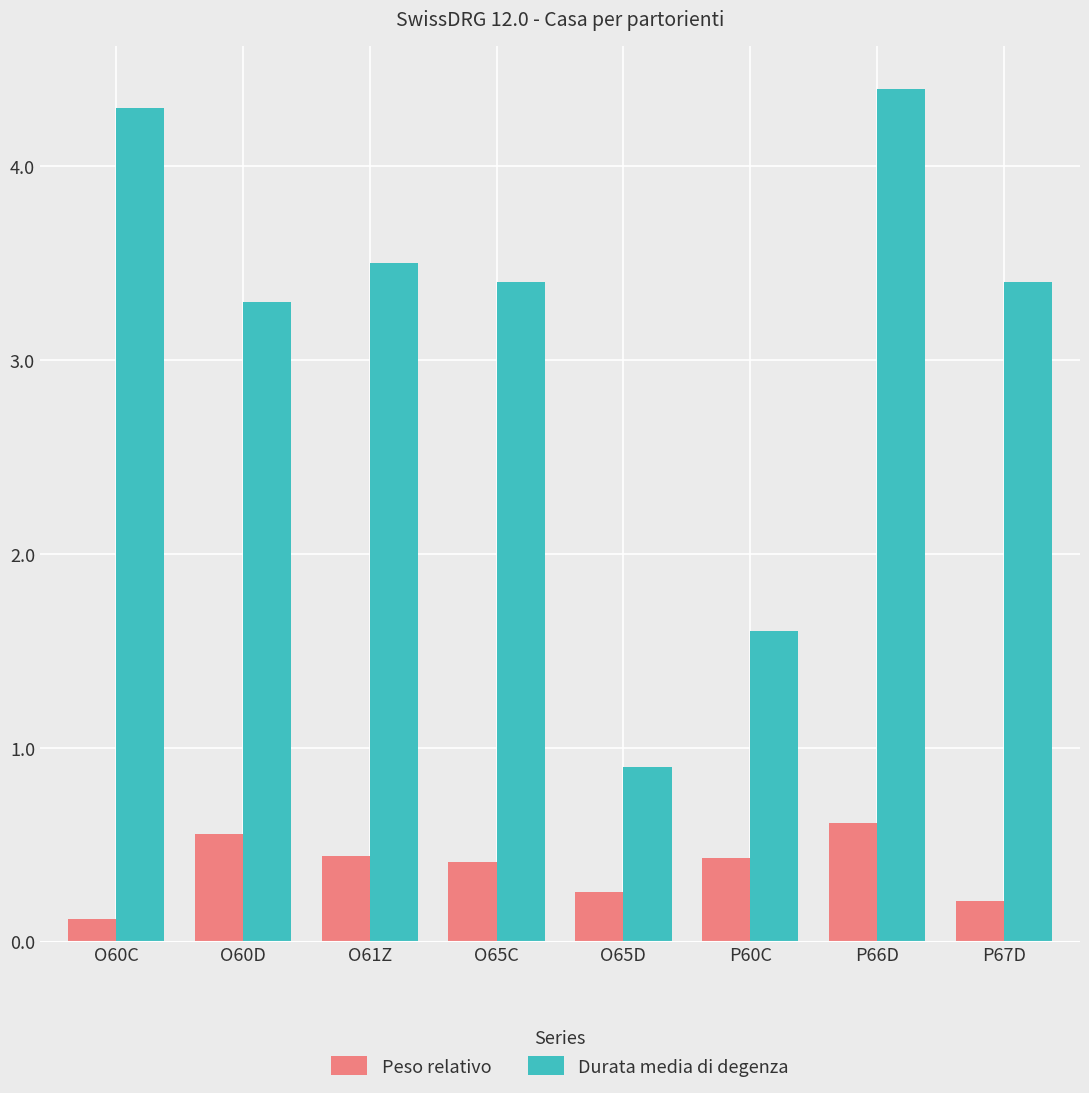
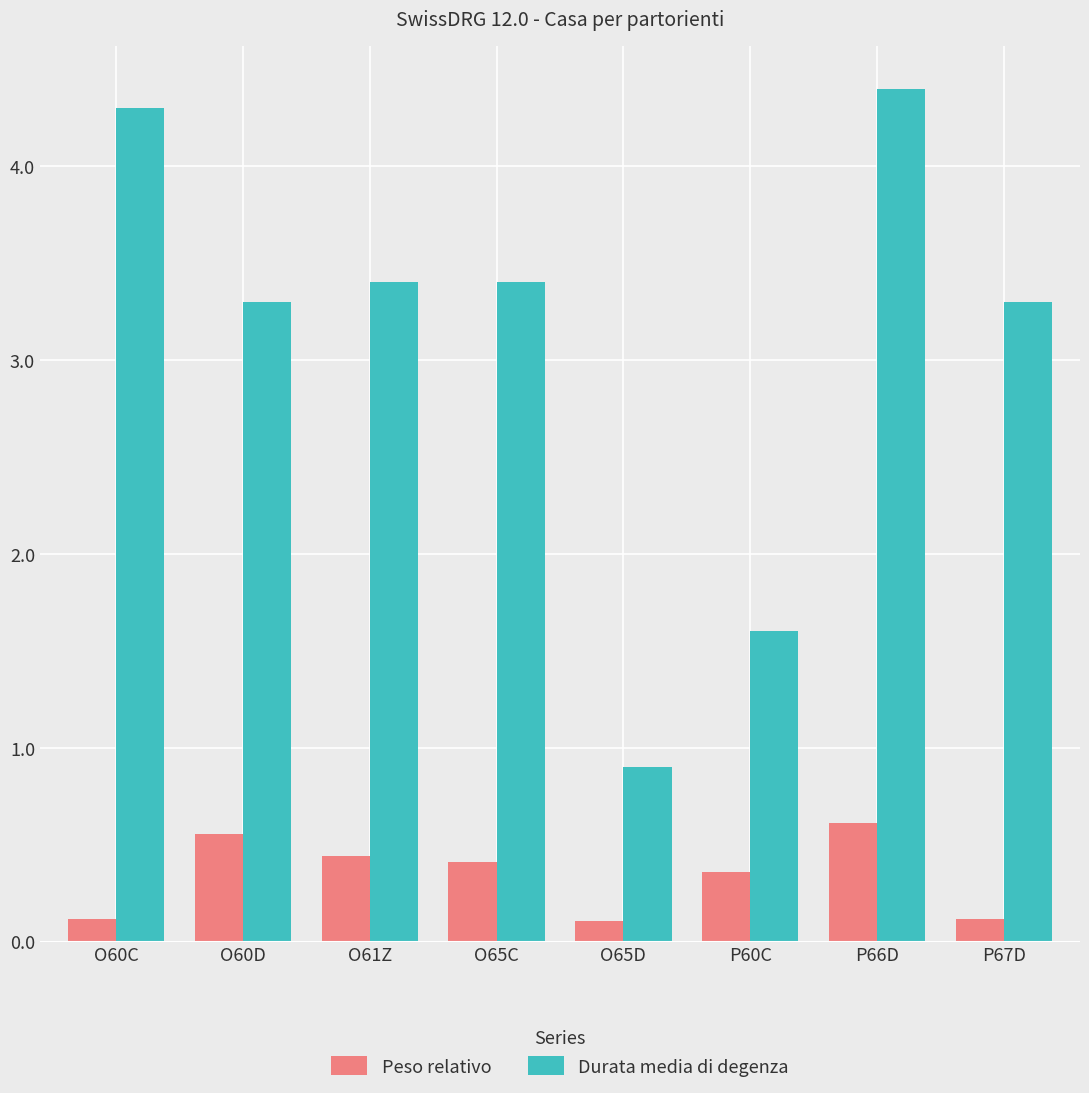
Durata media di degenza, O61Z: 3.5 -> 3.4
Peso relativo, O65D: 0.26 -> 0.11
Peso relativo, P60C: 0.43 -> 0.36
Peso relativo, P67D: 0.21 -> 0.12
Durata media di degenza, P67D: 3.4 -> 3.3
